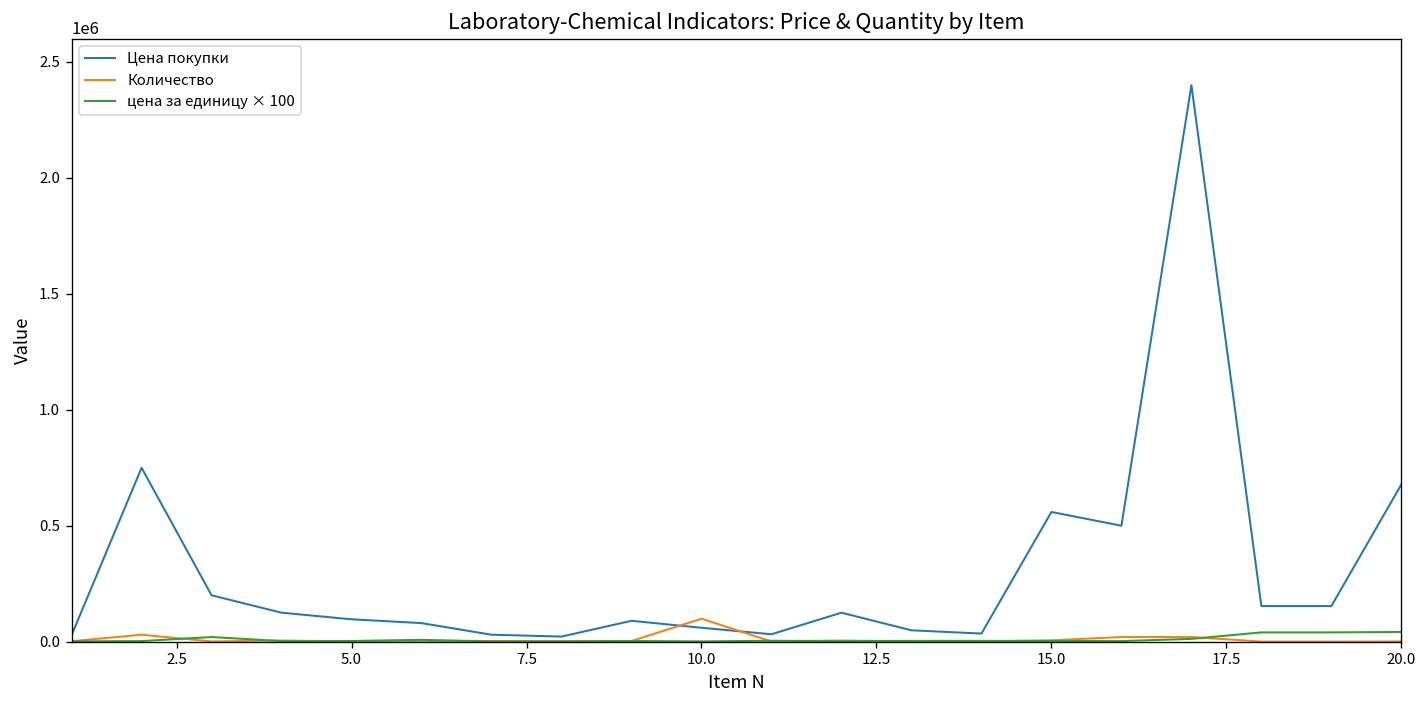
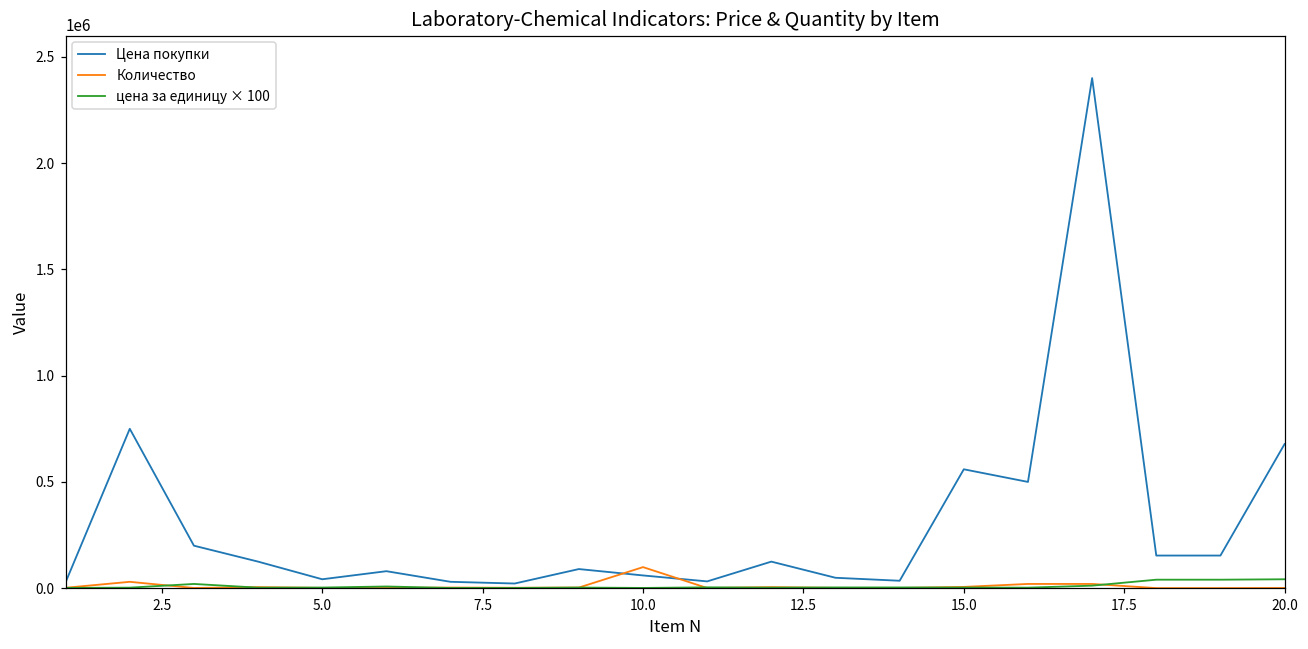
Цена покупки, 5.0: 100000 -> 40000
